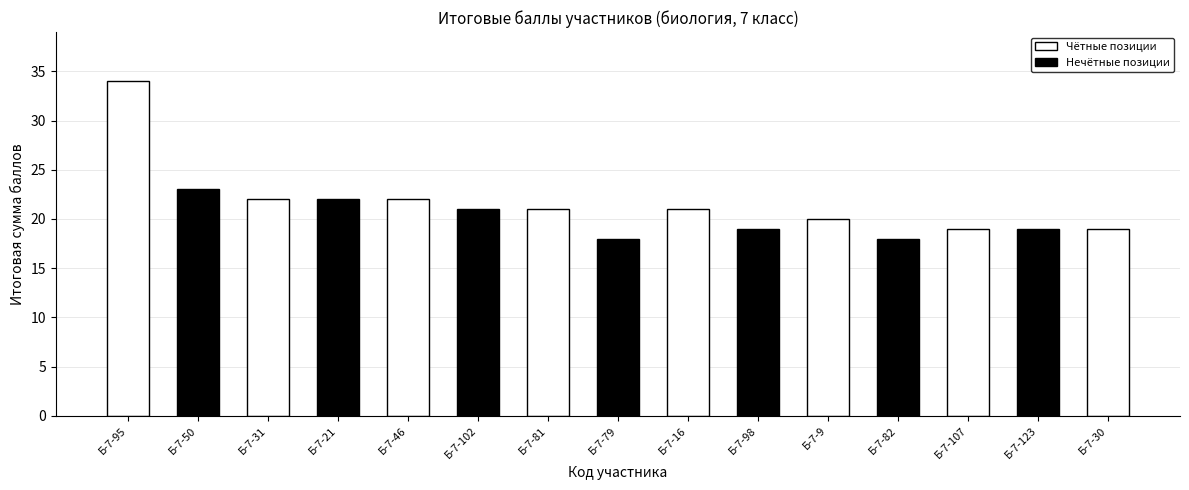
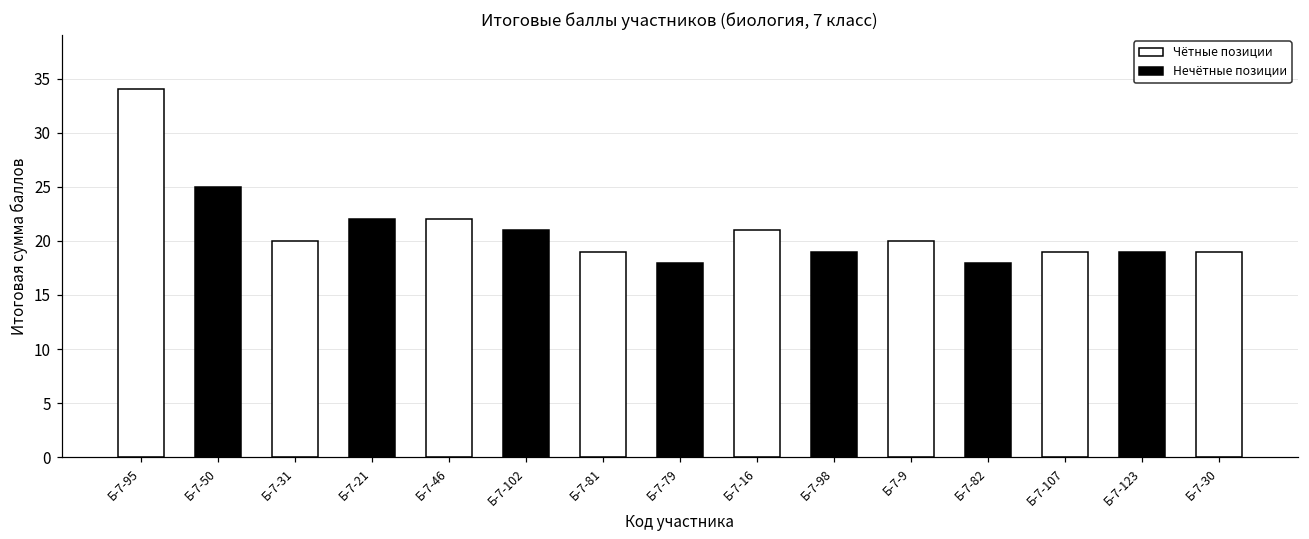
Нечётные позиции, Б-7-50: 23 -> 25
Чётные позиции, Б-7-31: 22 -> 20
Чётные позиции, Б-7-81: 21 -> 19
